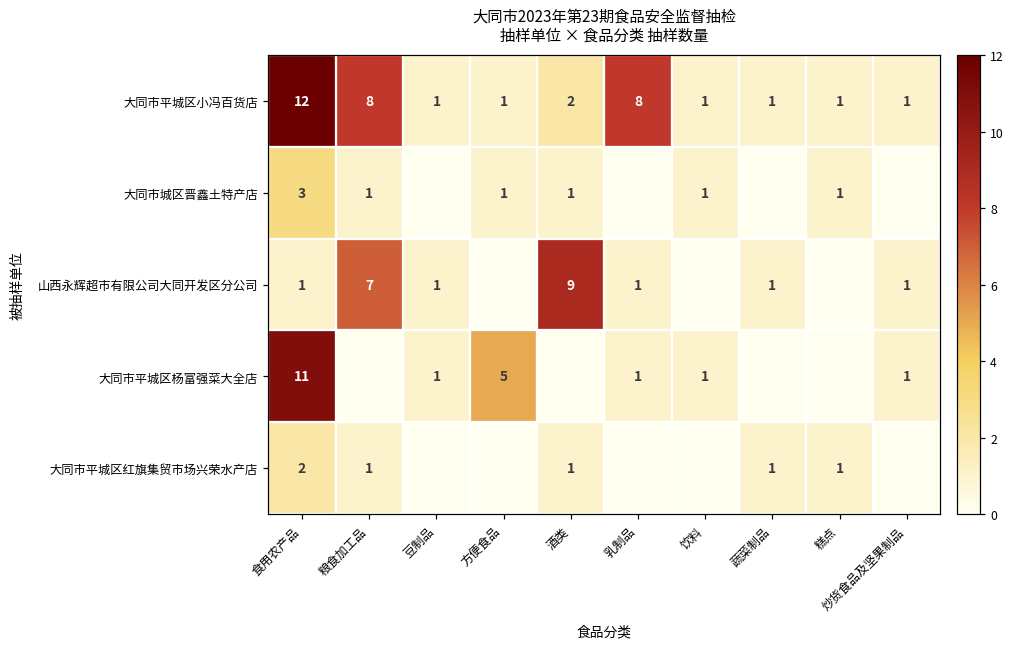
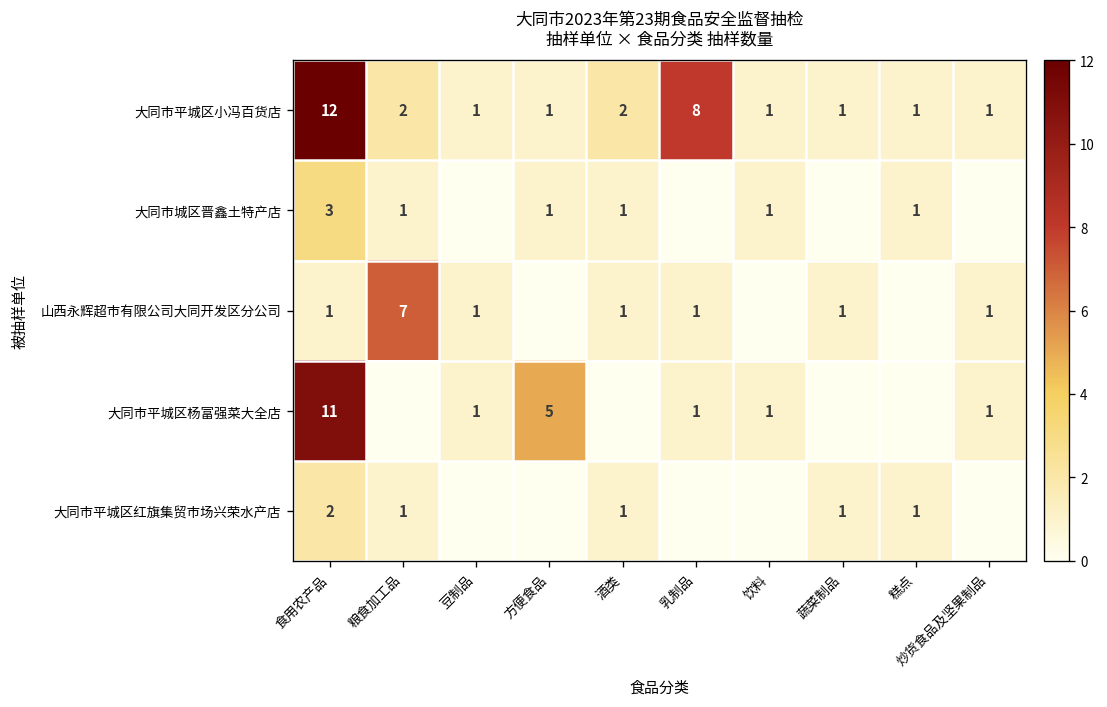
大同市平城区小冯百货店, 粮食加工品: 8 -> 2
山西永辉超市有限公司大同开发区分公司, 酒类: 9 -> 1
